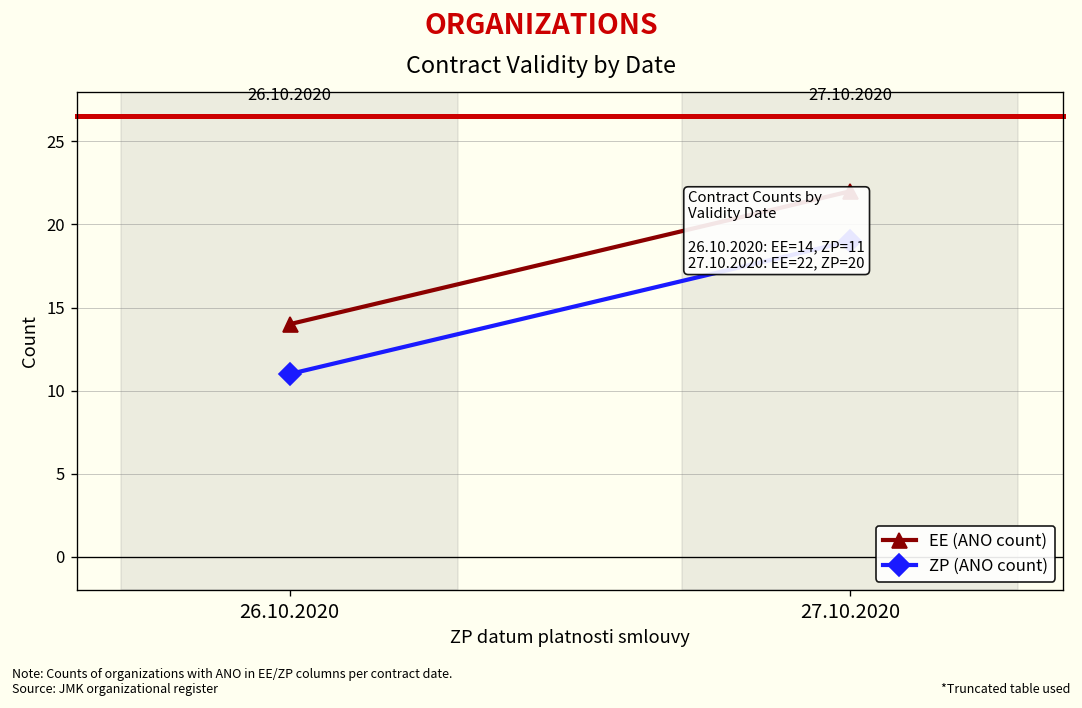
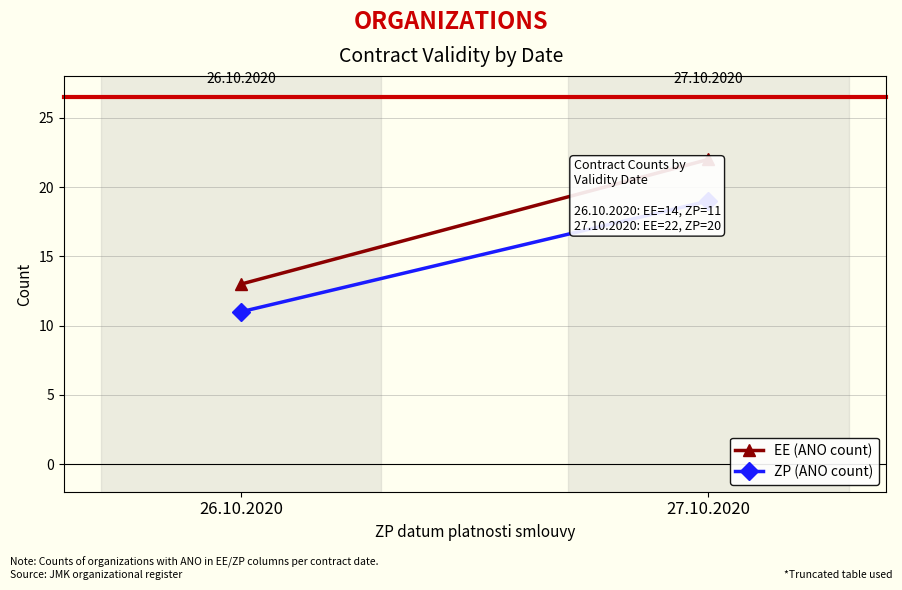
EE (ANO count), 26.10.2020: 14 -> 13
